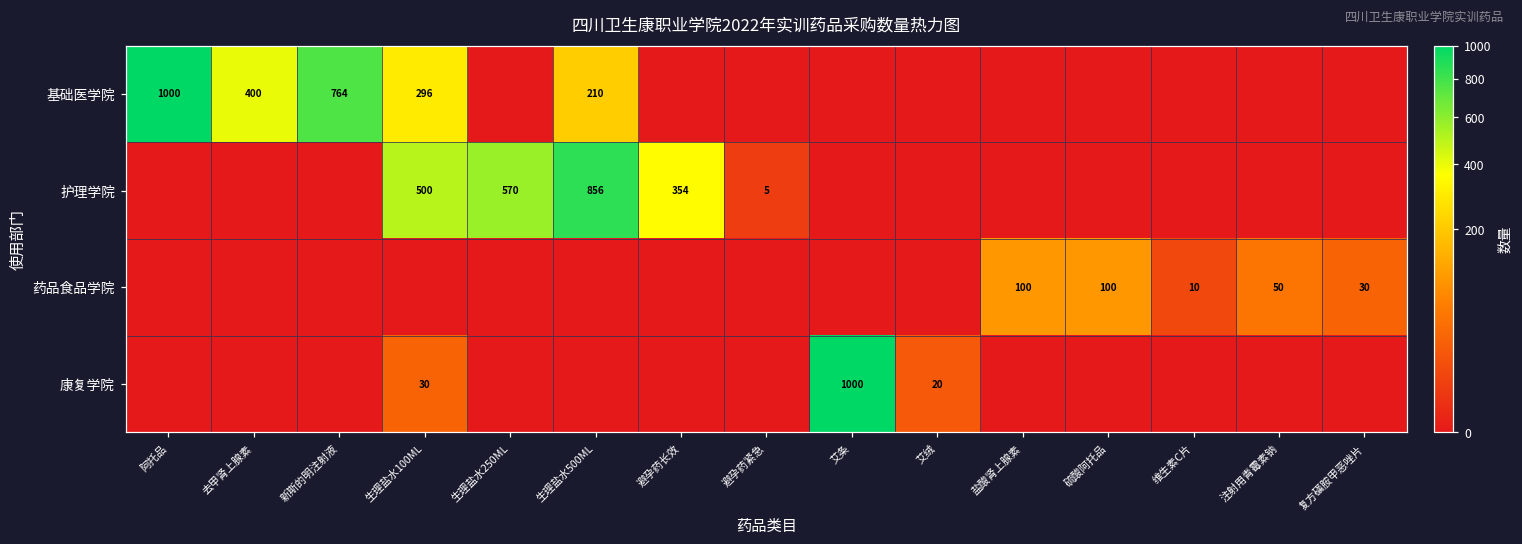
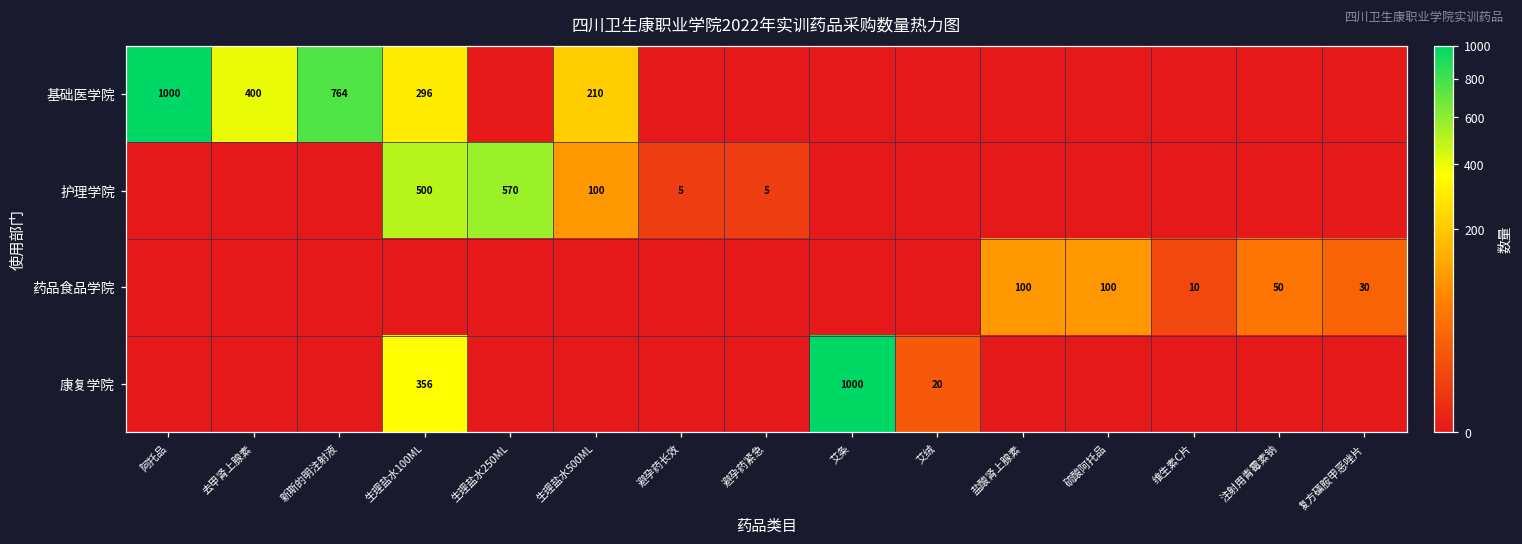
护理学院, 生理盐水500ML: 856 -> 100
护理学院, 避孕药长效: 354 -> 5
康复学院, 生理盐水100ML: 30 -> 356
